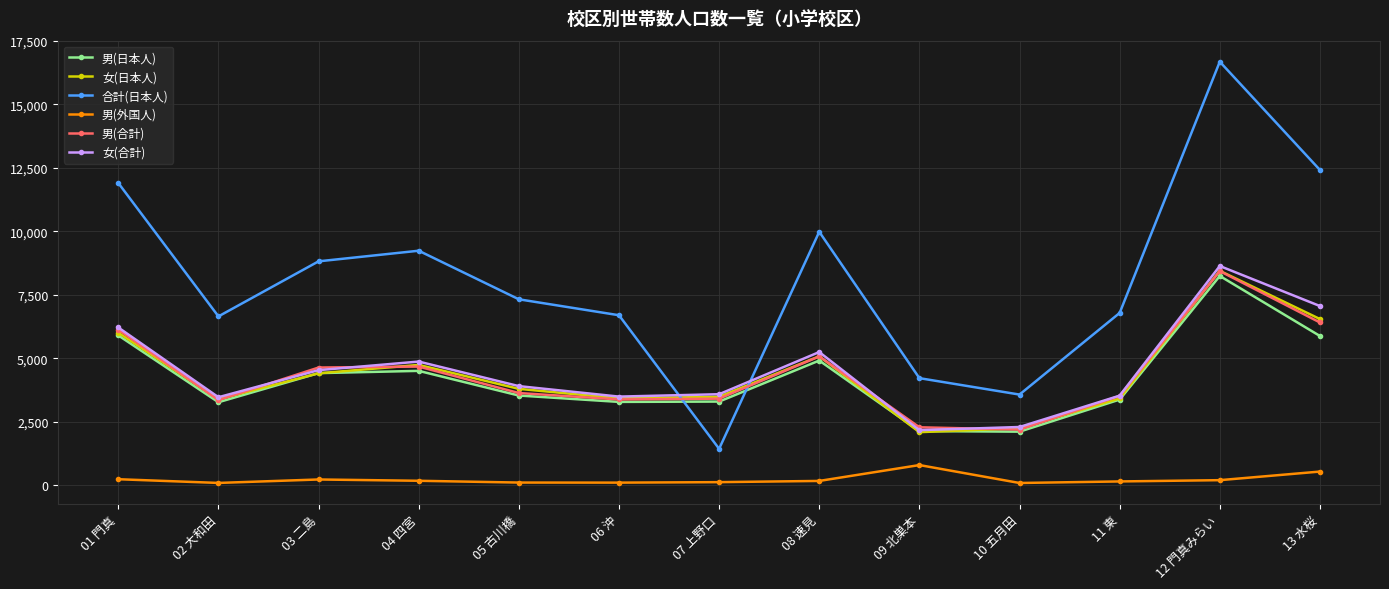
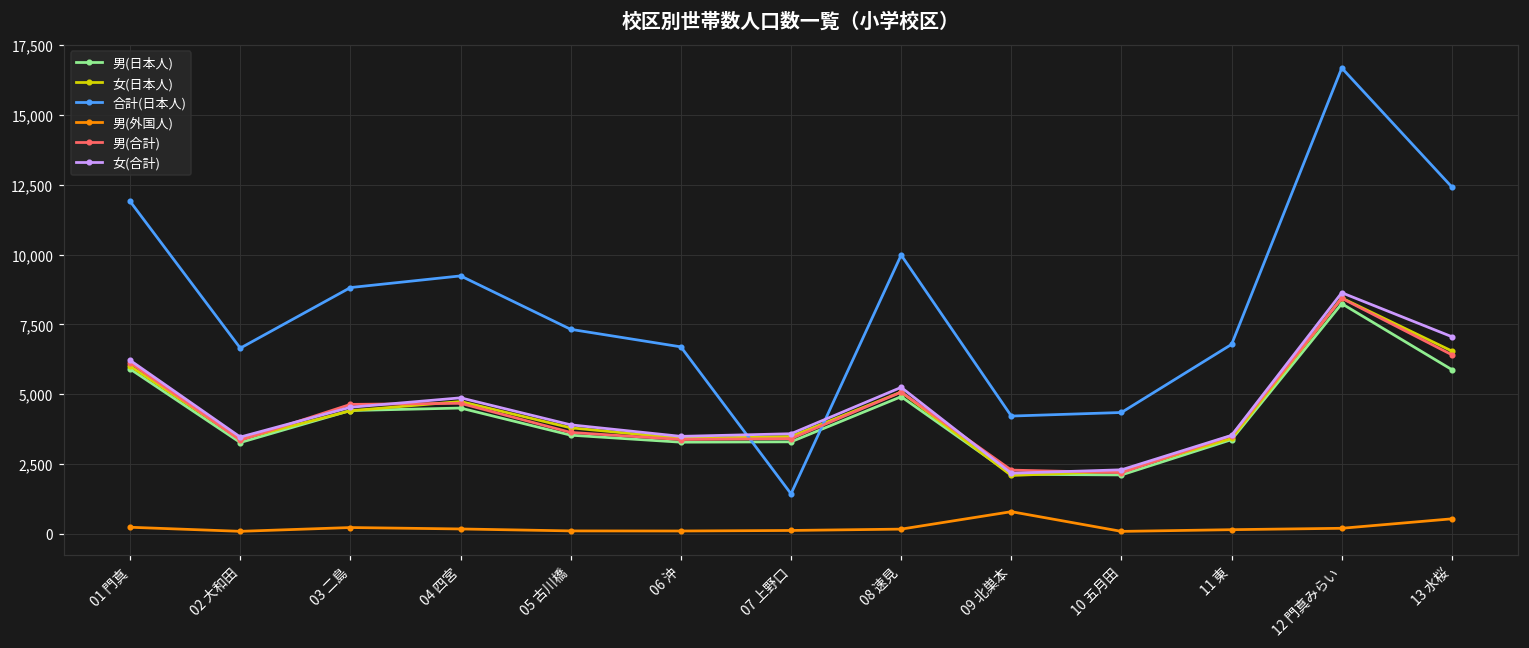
合計(日本人), 10 五月田: 3,600 -> 4,300
